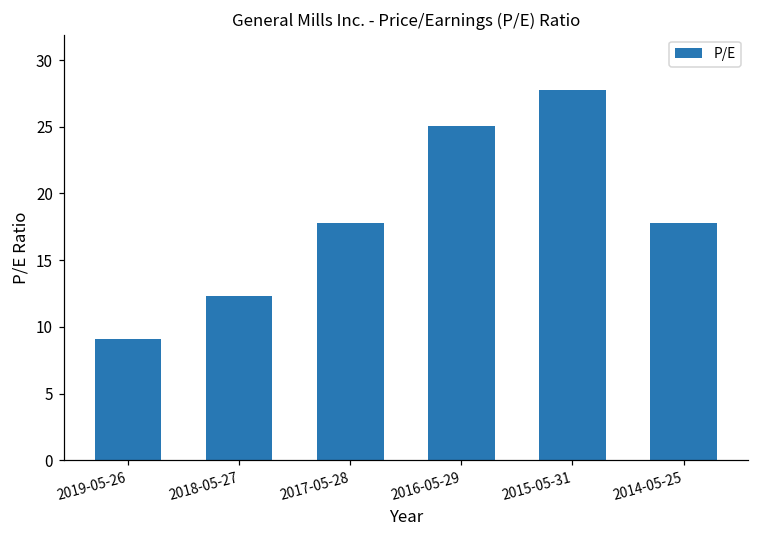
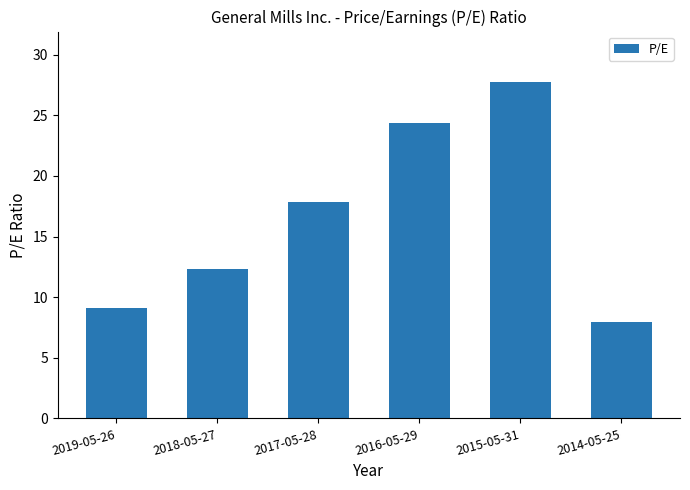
2016-05-29: 25.1 -> 24.4
2014-05-25: 17.8 -> 7.9
